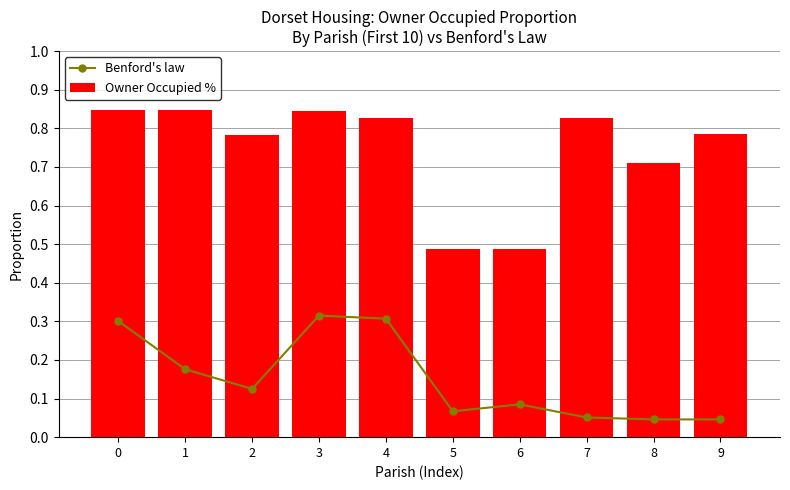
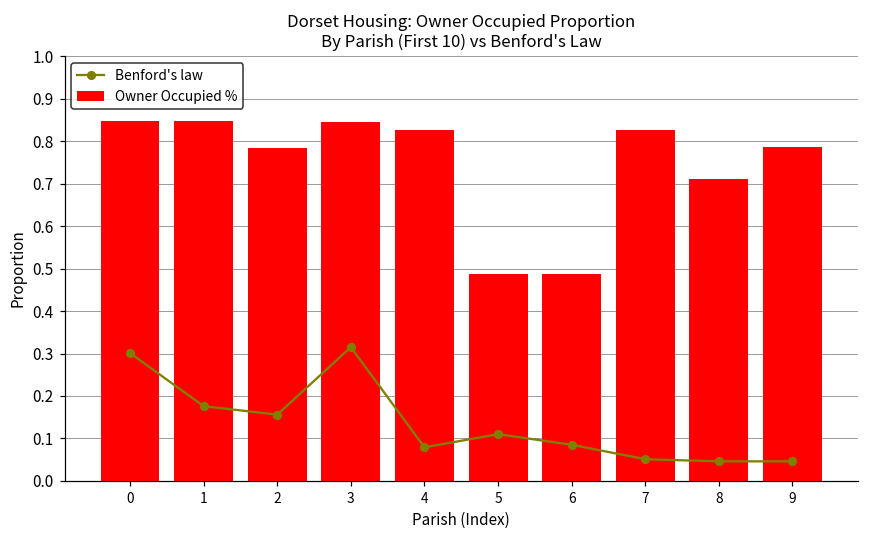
Benford's law, 2: 0.13 -> 0.16
Benford's law, 4: 0.31 -> 0.08
Benford's law, 5: 0.07 -> 0.11
